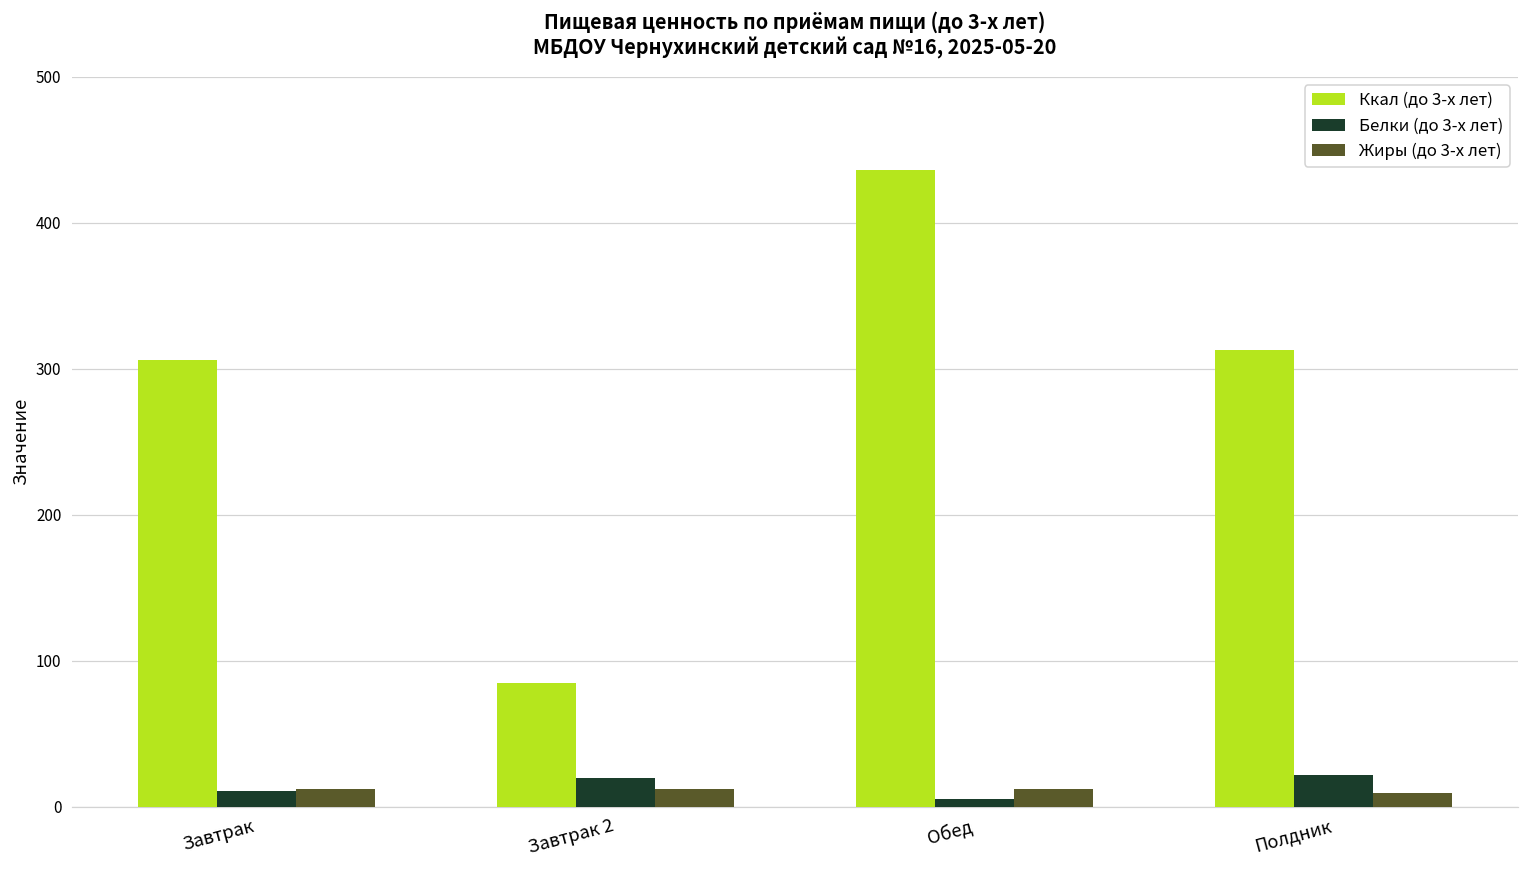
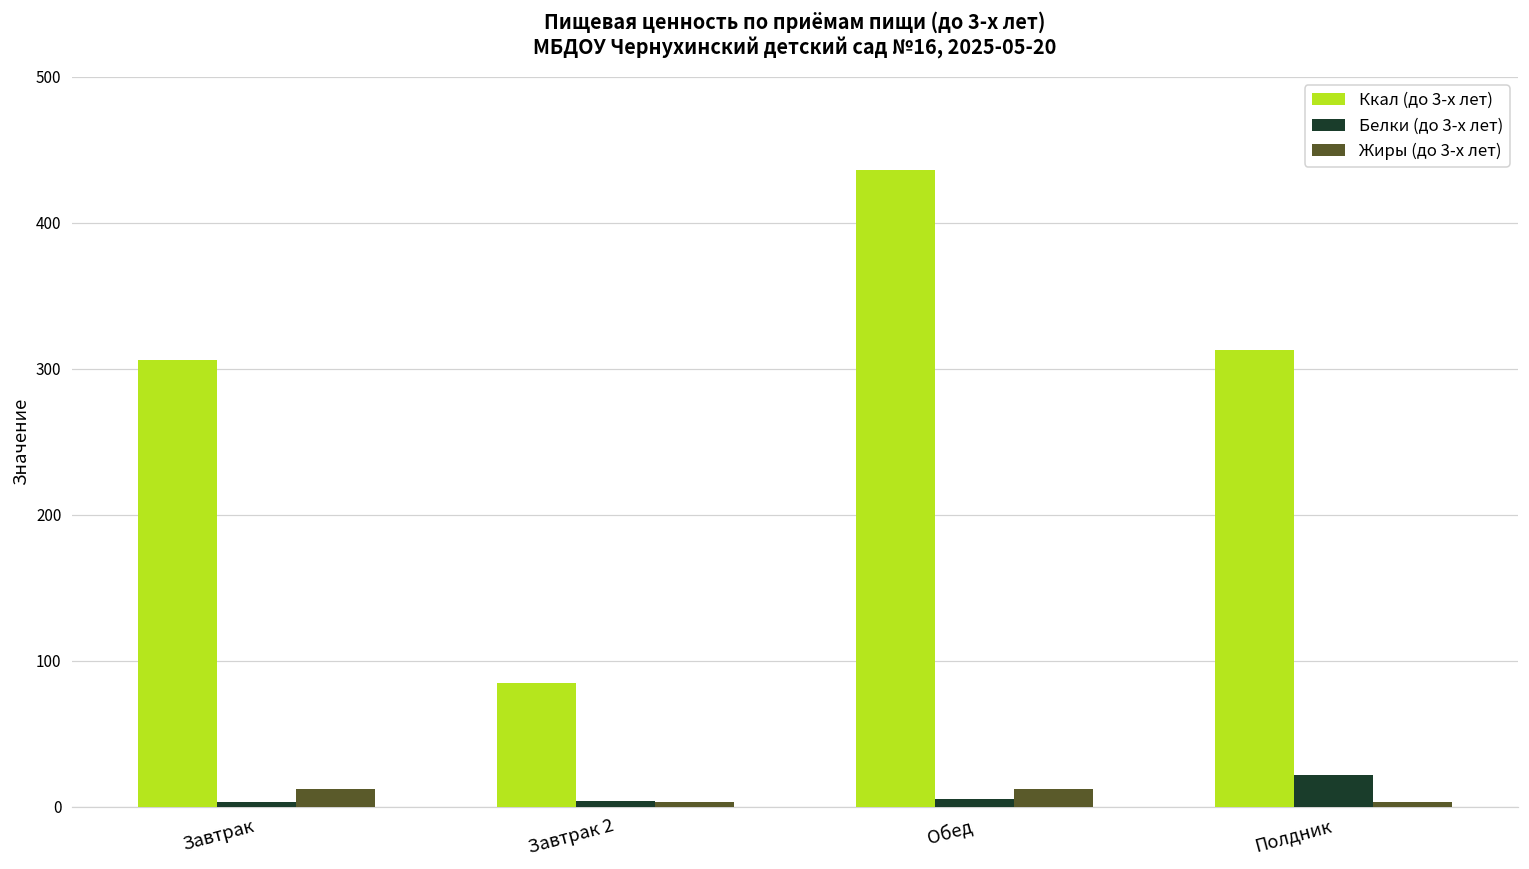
Белки (до 3-х лет), Завтрак: 11 -> 3
Белки (до 3-х лет), Завтрак 2: 20 -> 4
Жиры (до 3-х лет), Завтрак 2: 12 -> 3
Жиры (до 3-х лет), Полдник: 9 -> 3
